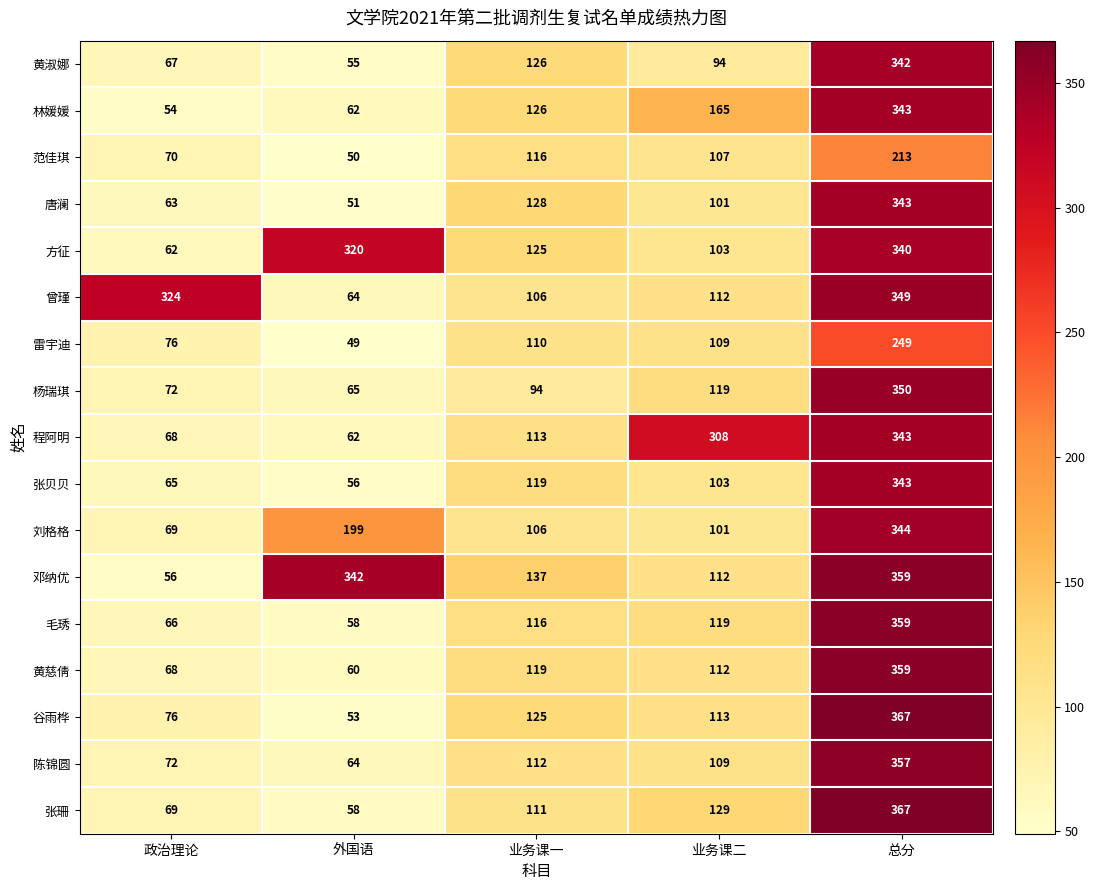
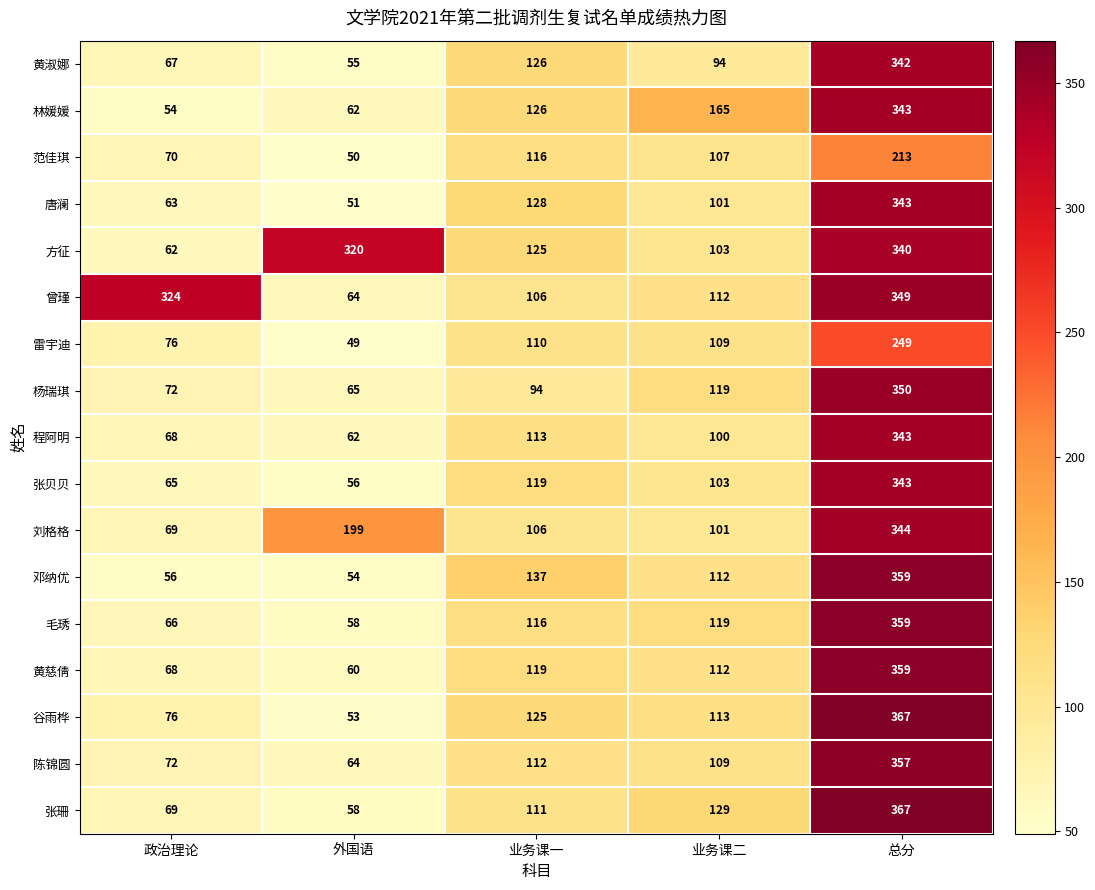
程阿明, 业务课二: 308 -> 100
邓纳优, 外国语: 342 -> 54
